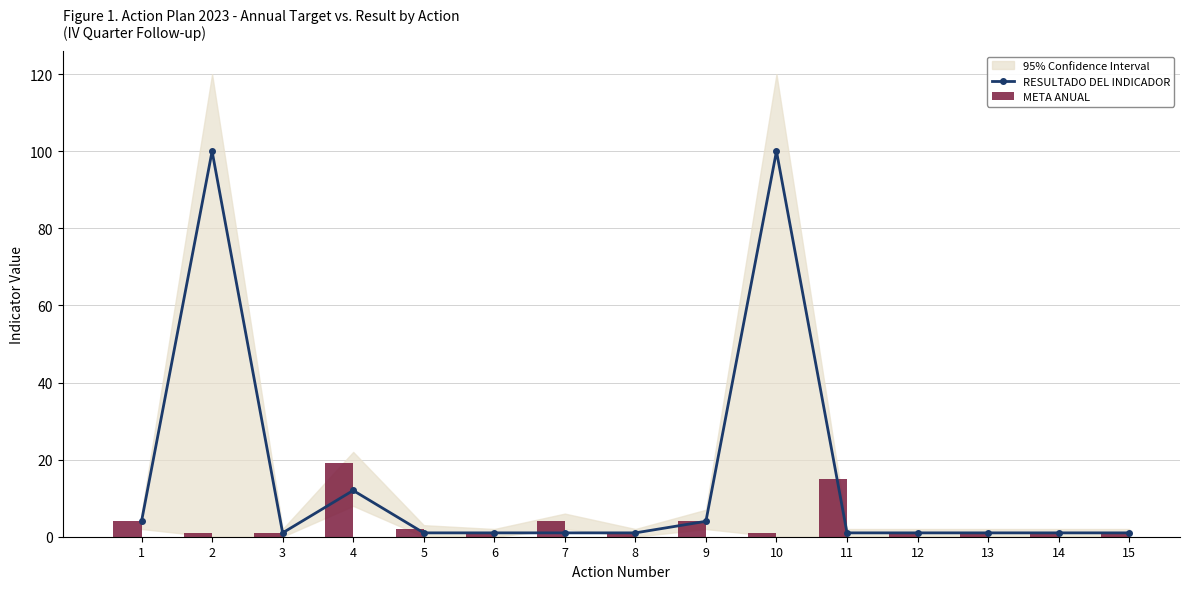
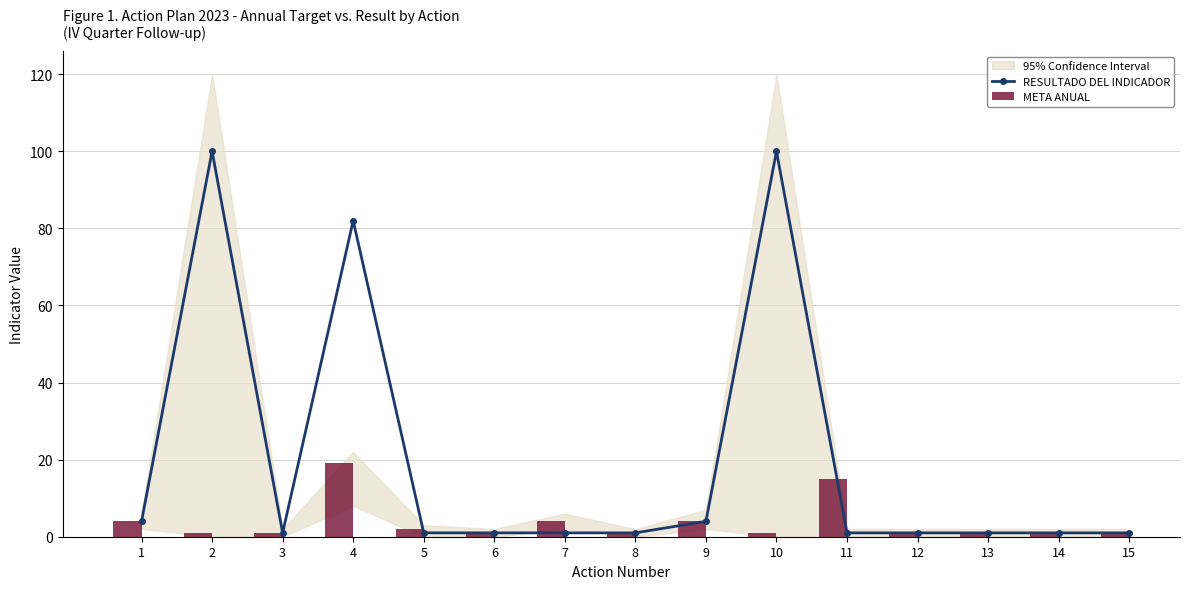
RESULTADO DEL INDICADOR, 4: 12 -> 82
